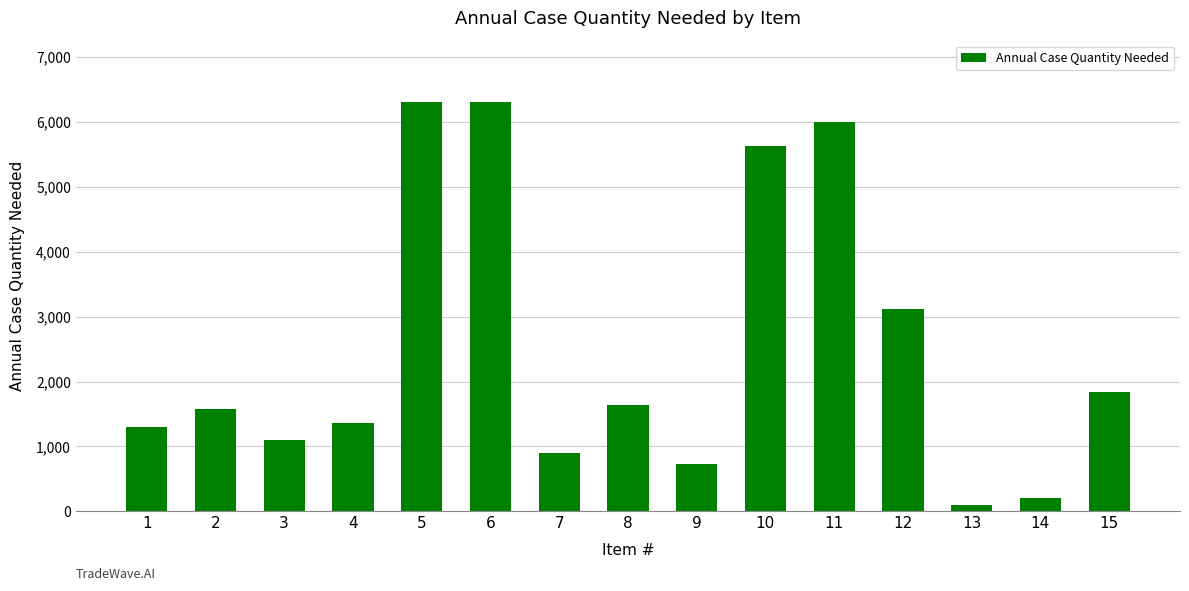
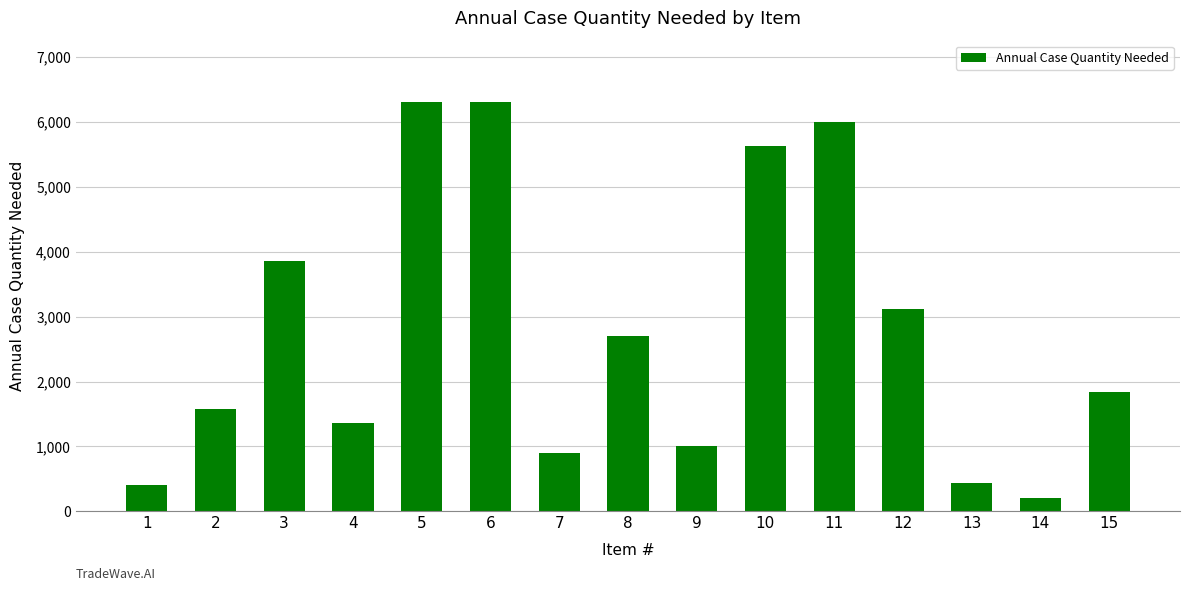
1: 1,300 -> 400
3: 1,100 -> 3,900
8: 1,600 -> 2,700
9: 700 -> 1,000
13: 100 -> 400
